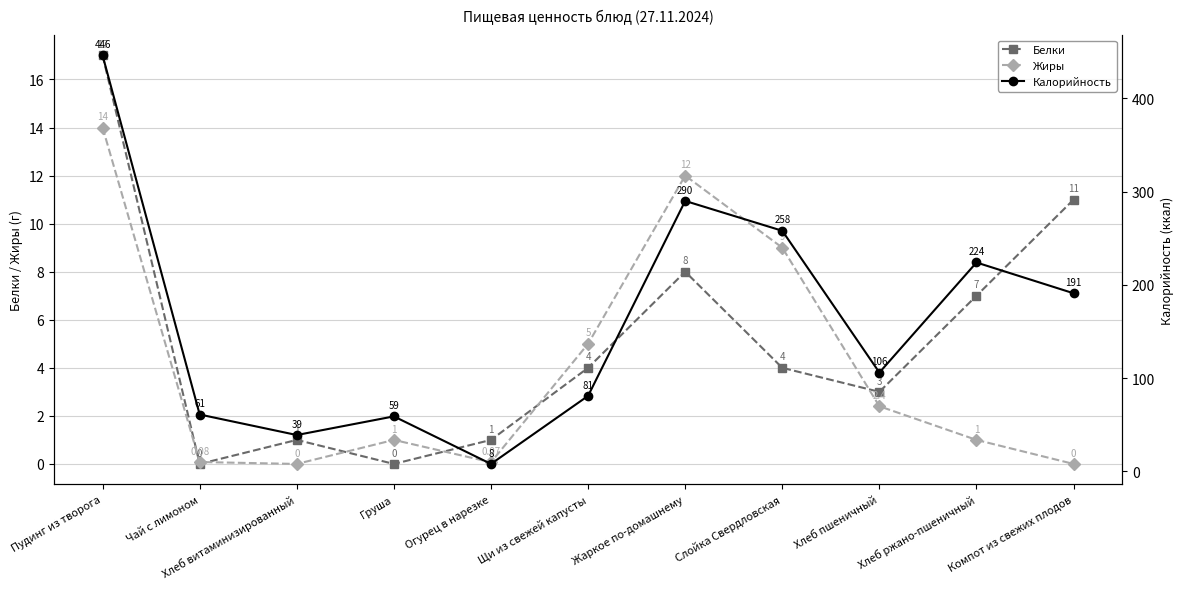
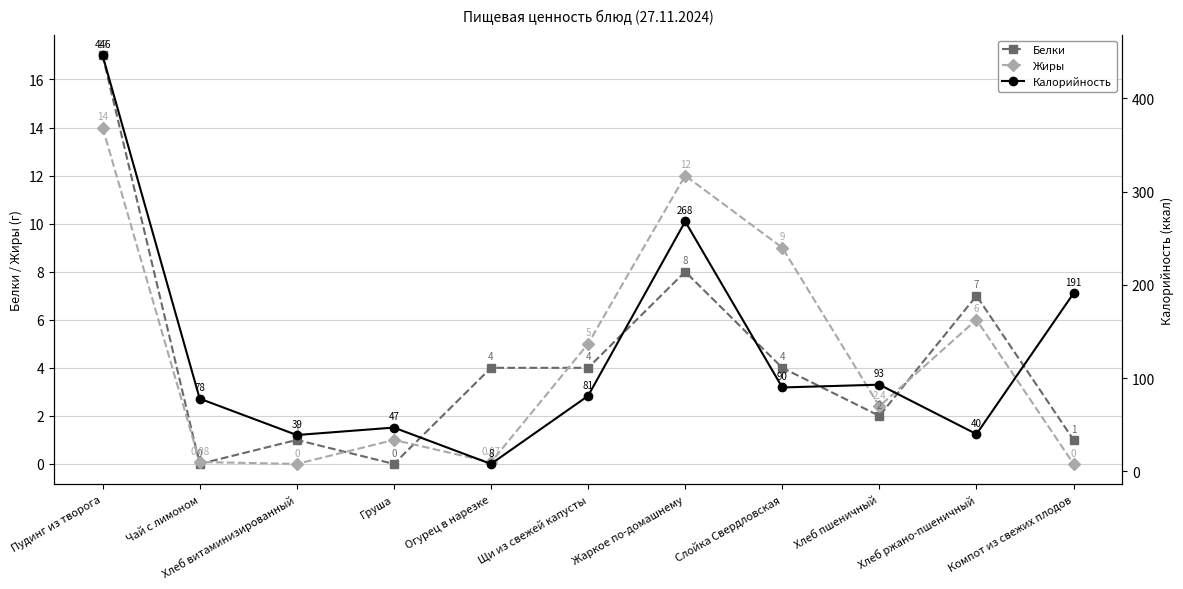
Белки, Огурец в нарезке: 1 -> 4
Белки, Хлеб пшеничный: 3 -> 2
Жиры, Хлеб ржано-пшеничный: 1 -> 6
Белки, Компот из свежих плодов: 11 -> 1
Калорийность, Чай с лимоном: 61 -> 78
Калорийность, Груша: 59 -> 47
Калорийность, Жаркое по-домашнему: 290 -> 268
Калорийность, Слойка Свердловская: 258 -> 90
Калорийность, Хлеб пшеничный: 106 -> 93
Калорийность, Хлеб ржано-пшеничный: 224 -> 40
